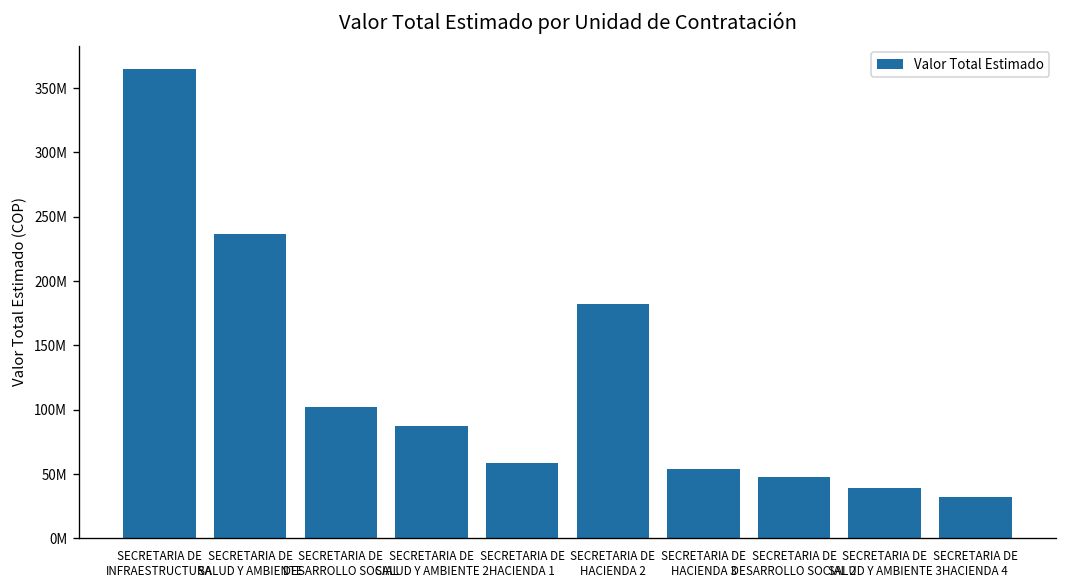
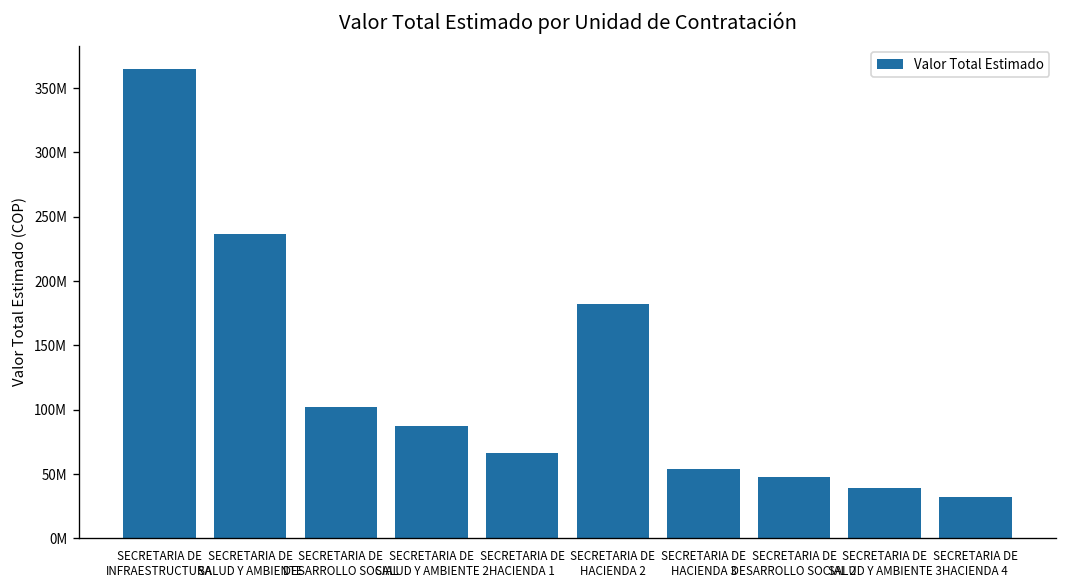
SECRETARIA DE HACIENDA 1: 58000000 -> 66000000
